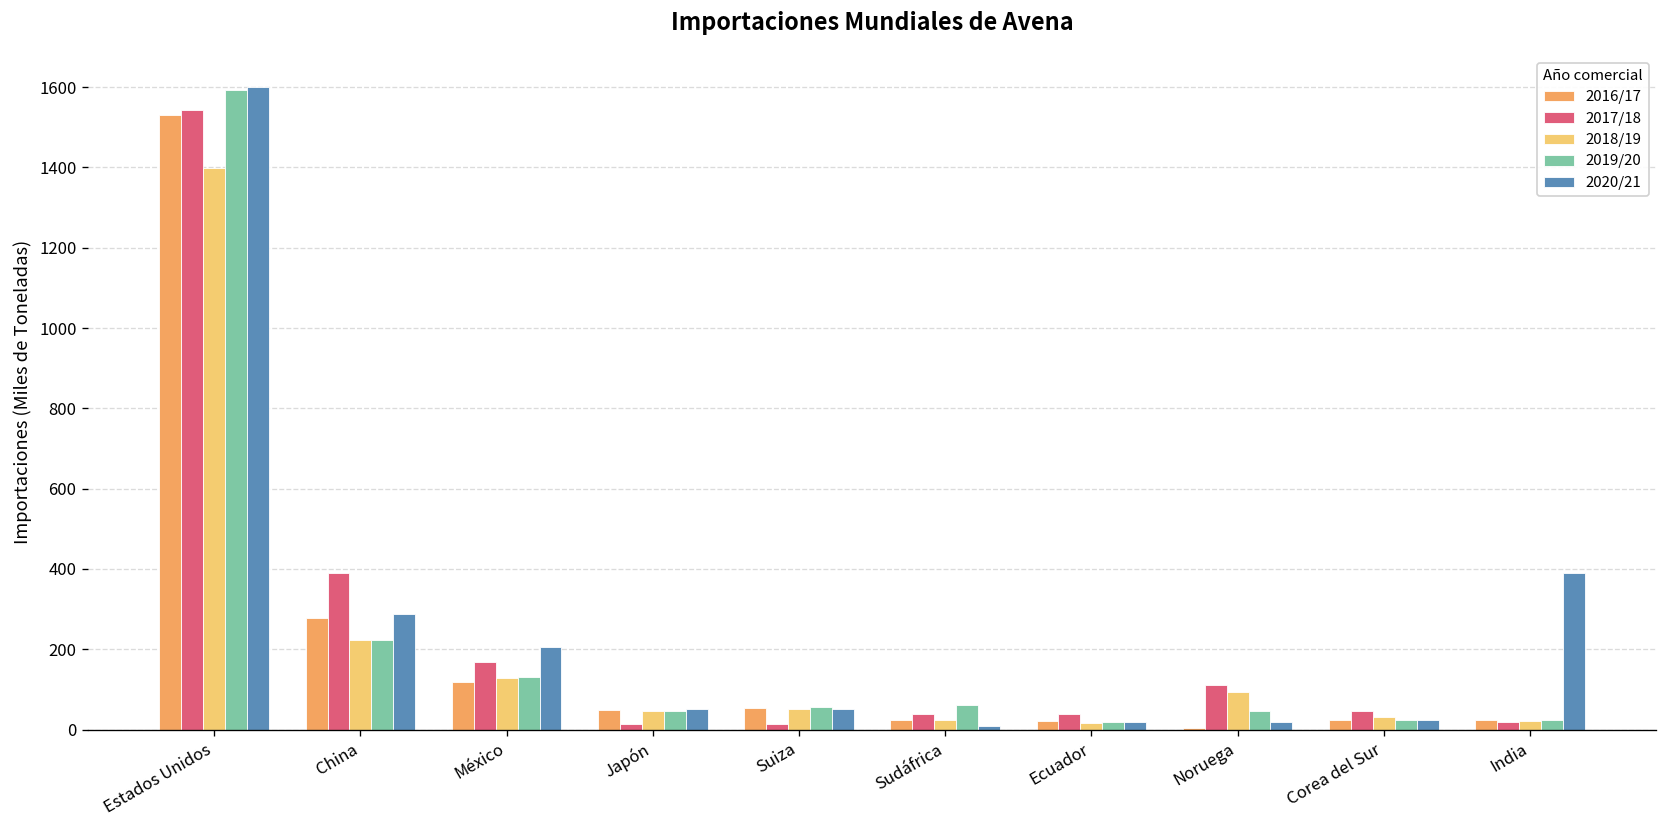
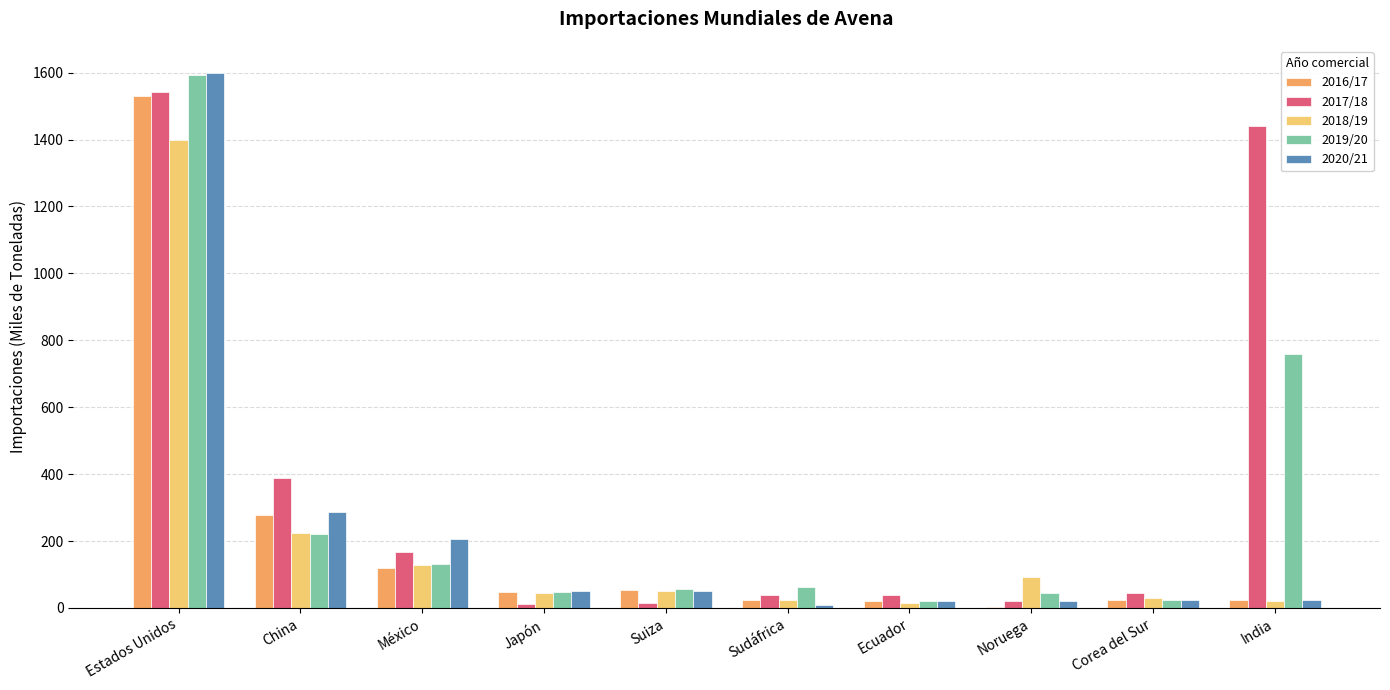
2017/18, Noruega: 110 -> 20
2017/18, India: 20 -> 1440
2019/20, India: 30 -> 760
2020/21, India: 390 -> 30
